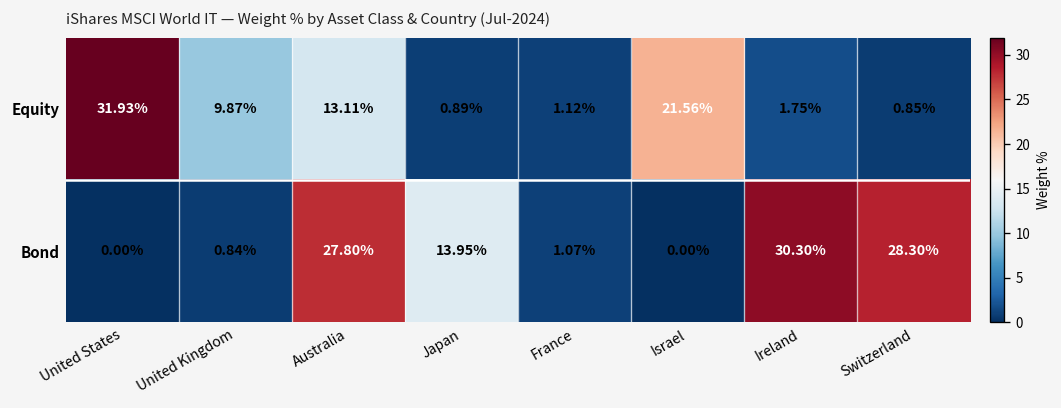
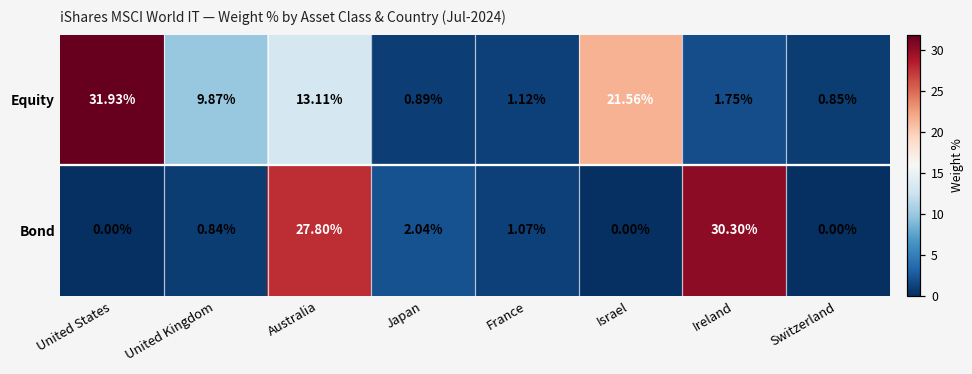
Bond, Japan: 13.95% -> 2.04%
Bond, Switzerland: 28.30% -> 0.00%
